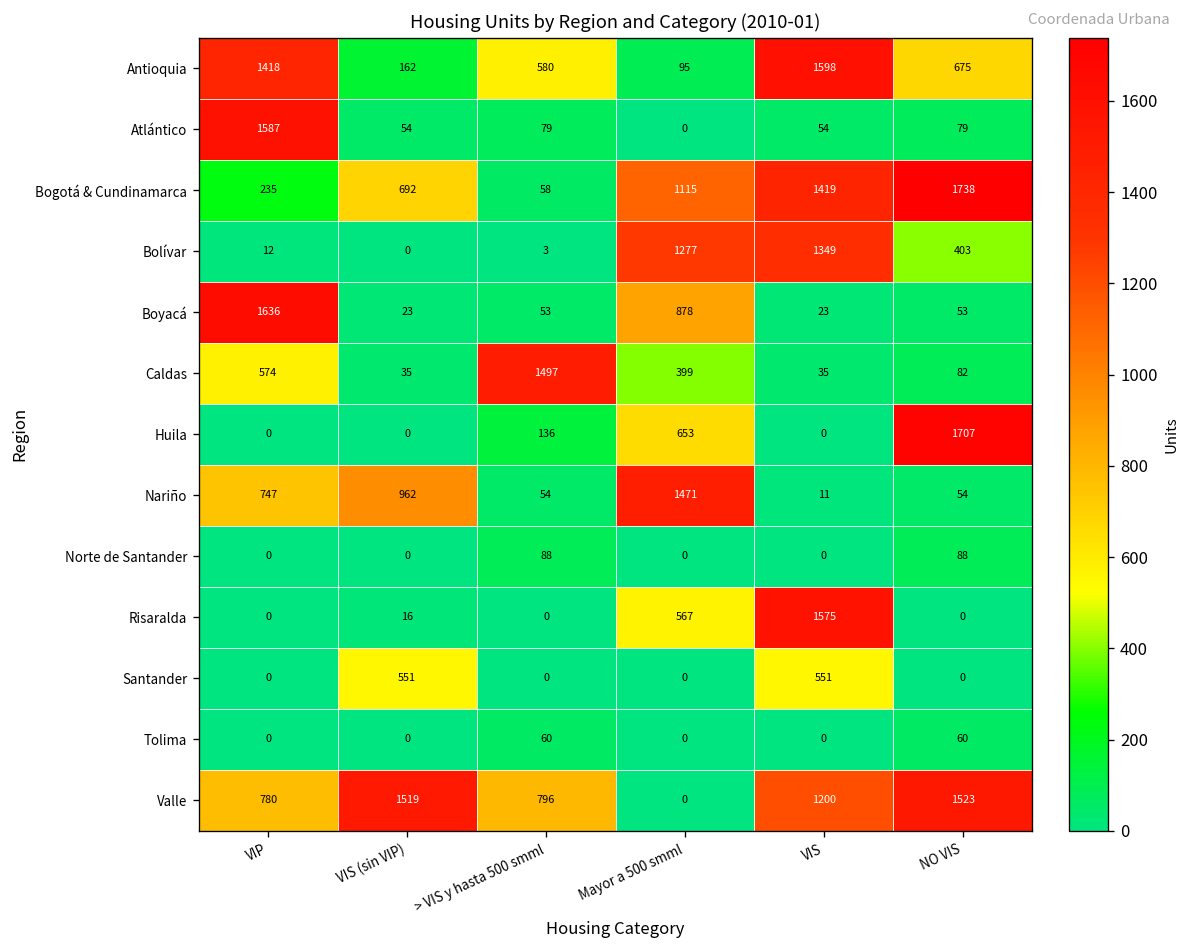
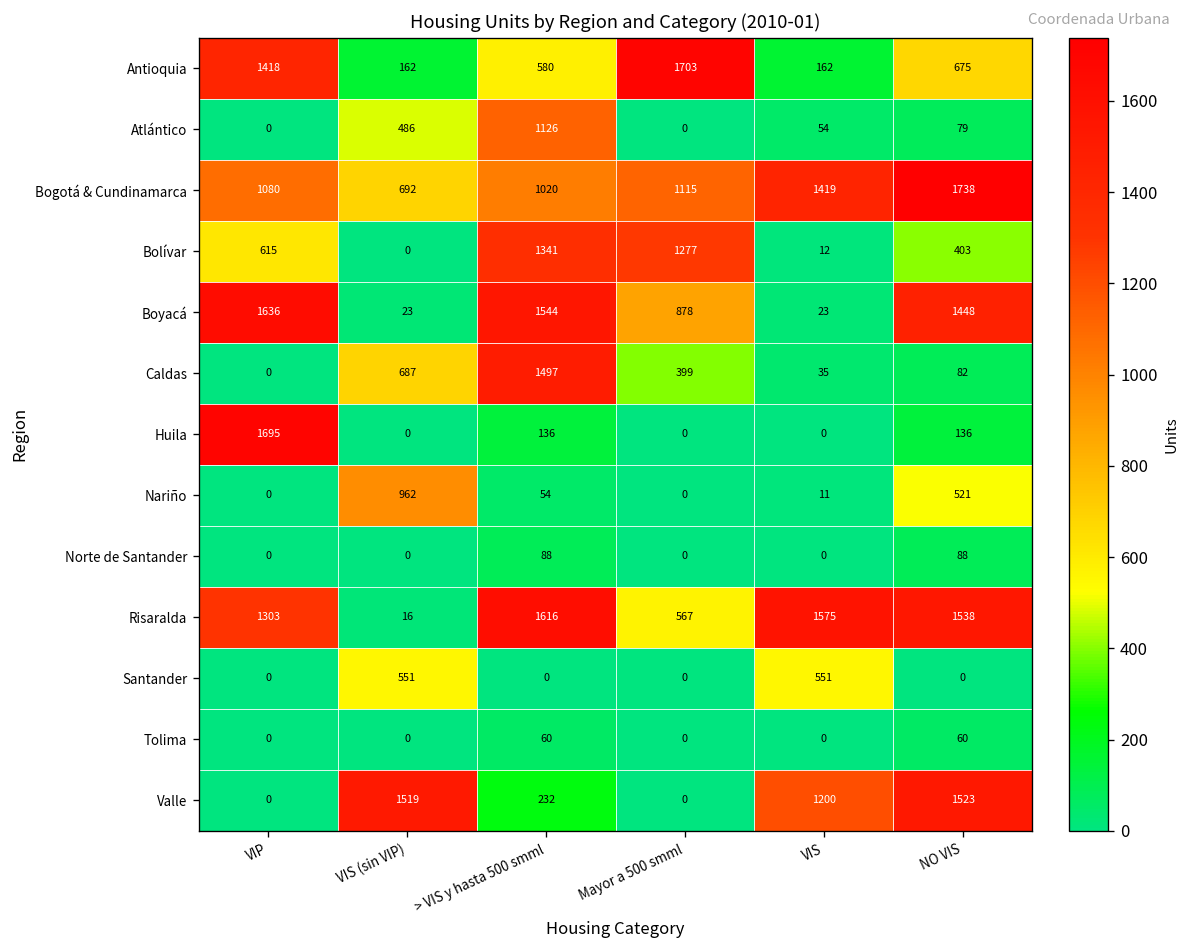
Antioquia, Mayor a 500 smml: 95 -> 1703
Antioquia, VIS: 1598 -> 162
Atlántico, VIP: 1587 -> 0
Atlántico, VIS (sin VIP): 54 -> 486
Atlántico, > VIS y hasta 500 smml: 79 -> 1126
Bogotá & Cundinamarca, VIP: 235 -> 1080
Bogotá & Cundinamarca, > VIS y hasta 500 smml: 58 -> 1020
Bolívar, VIP: 12 -> 615
Bolívar, > VIS y hasta 500 smml: 3 -> 1341
Bolívar, VIS: 1349 -> 12
Boyacá, > VIS y hasta 500 smml: 53 -> 1544
Boyacá, NO VIS: 53 -> 1448
Caldas, VIP: 574 -> 0
Caldas, VIS (sin VIP): 35 -> 687
Huila, VIP: 0 -> 1695
Huila, Mayor a 500 smml: 653 -> 0
Huila, NO VIS: 1707 -> 136
Nariño, VIP: 747 -> 0
Nariño, Mayor a 500 smml: 1471 -> 0
Nariño, NO VIS: 54 -> 521
Risaralda, VIP: 0 -> 1303
Risaralda, > VIS y hasta 500 smml: 0 -> 1616
Risaralda, NO VIS: 0 -> 1538
Valle, VIP: 780 -> 0
Valle, > VIS y hasta 500 smml: 796 -> 232
